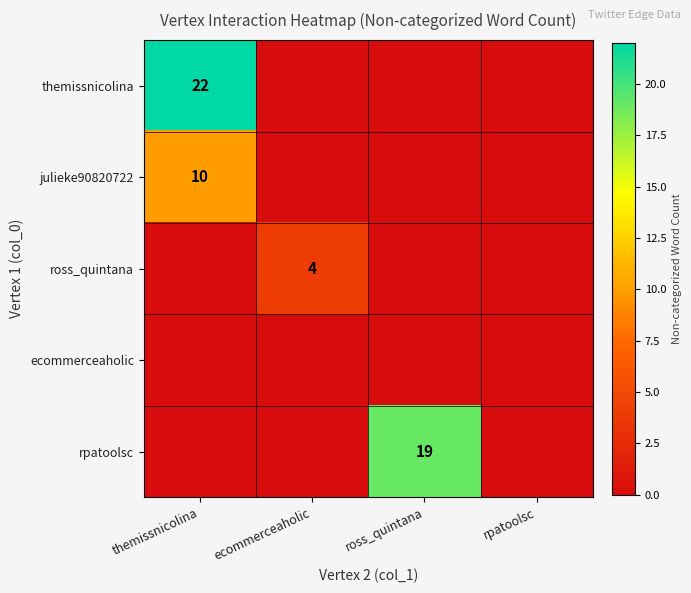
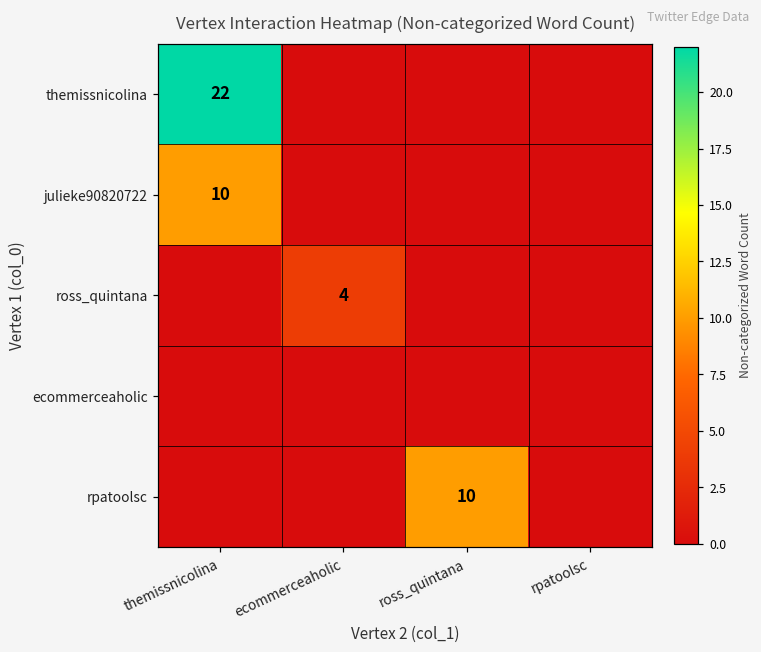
rpatoolsc, ross_quintana: 19 -> 10
